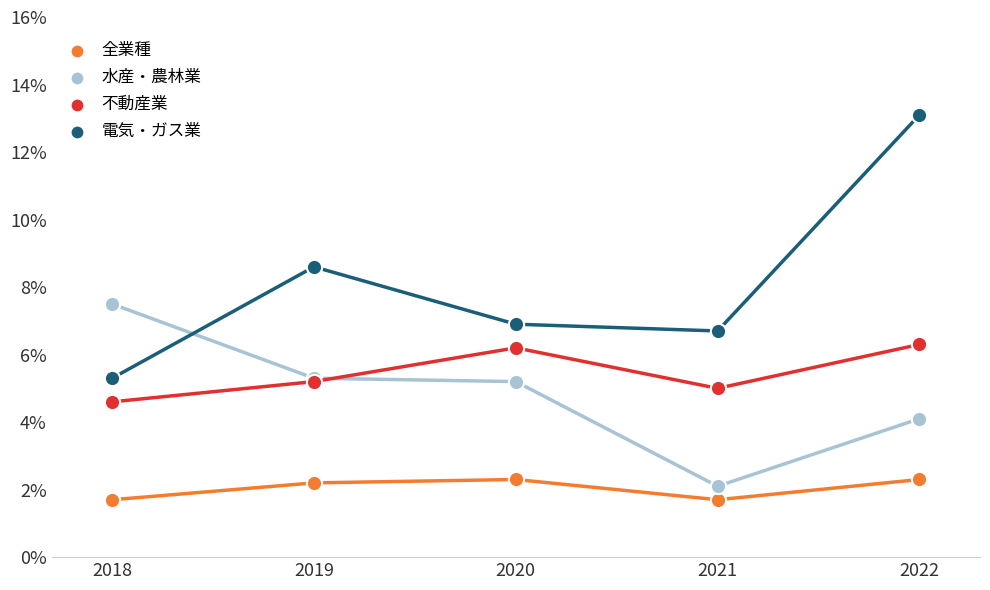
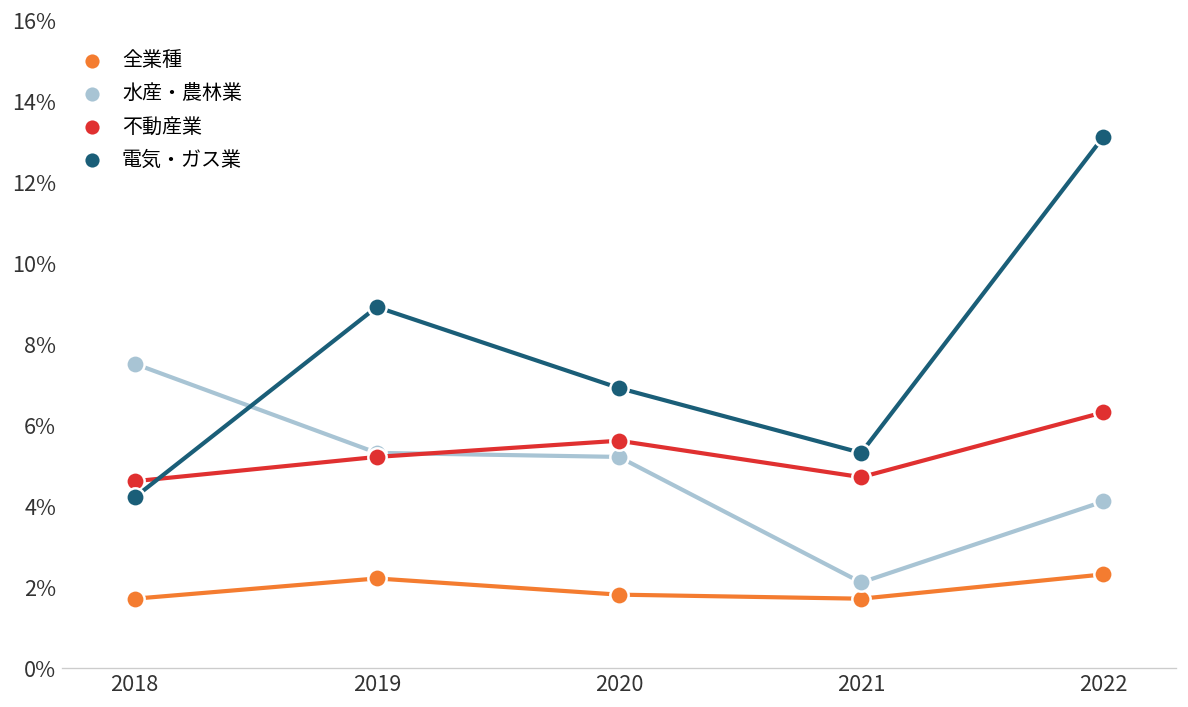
電気・ガス業, 2018: 5.3% -> 4.2%
電気・ガス業, 2019: 8.6% -> 8.9%
全業種, 2020: 2.3% -> 1.8%
不動産業, 2020: 6.2% -> 5.6%
不動産業, 2021: 5.0% -> 4.7%
電気・ガス業, 2021: 6.7% -> 5.3%
